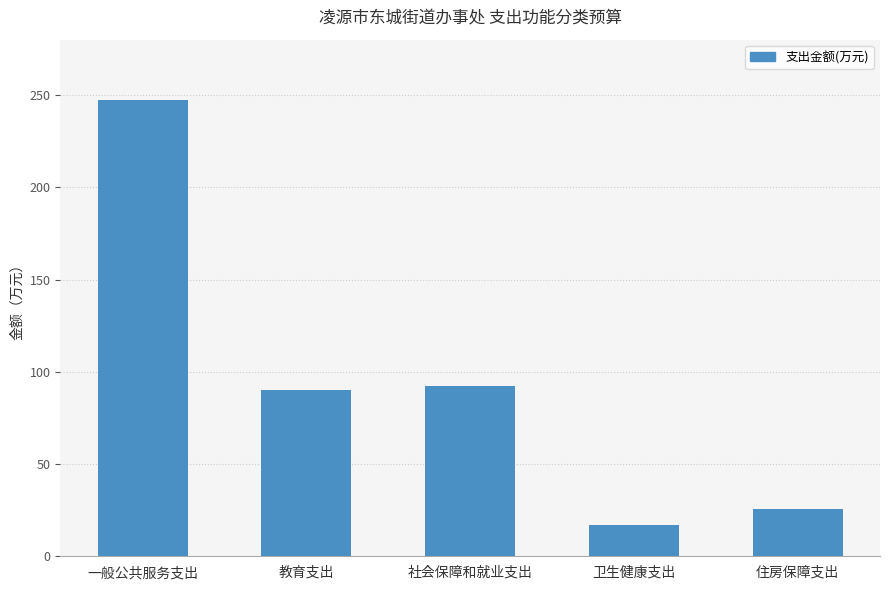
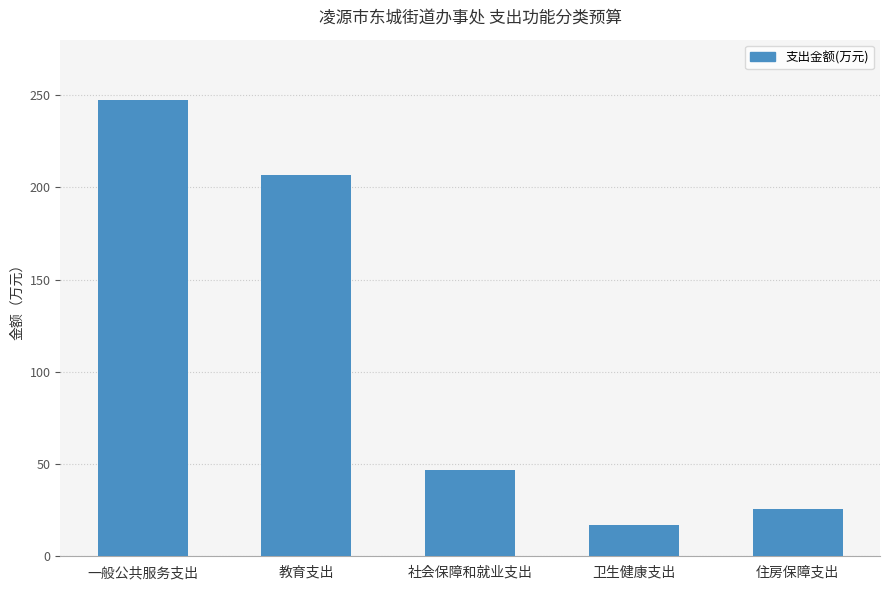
教育支出: 90 -> 206
社会保障和就业支出: 92 -> 47
